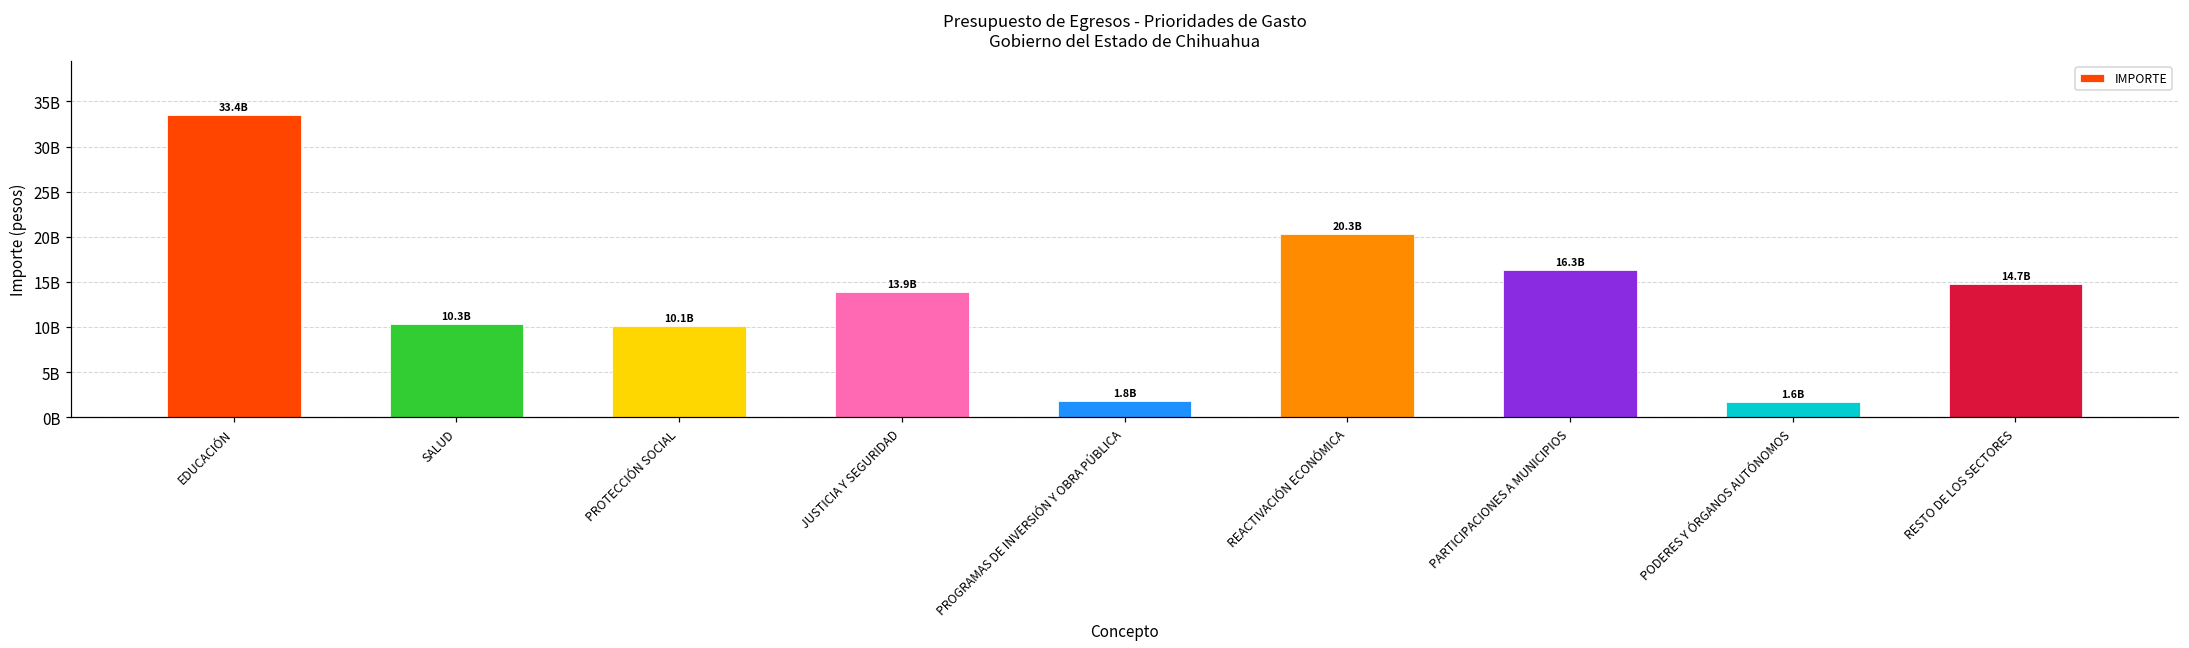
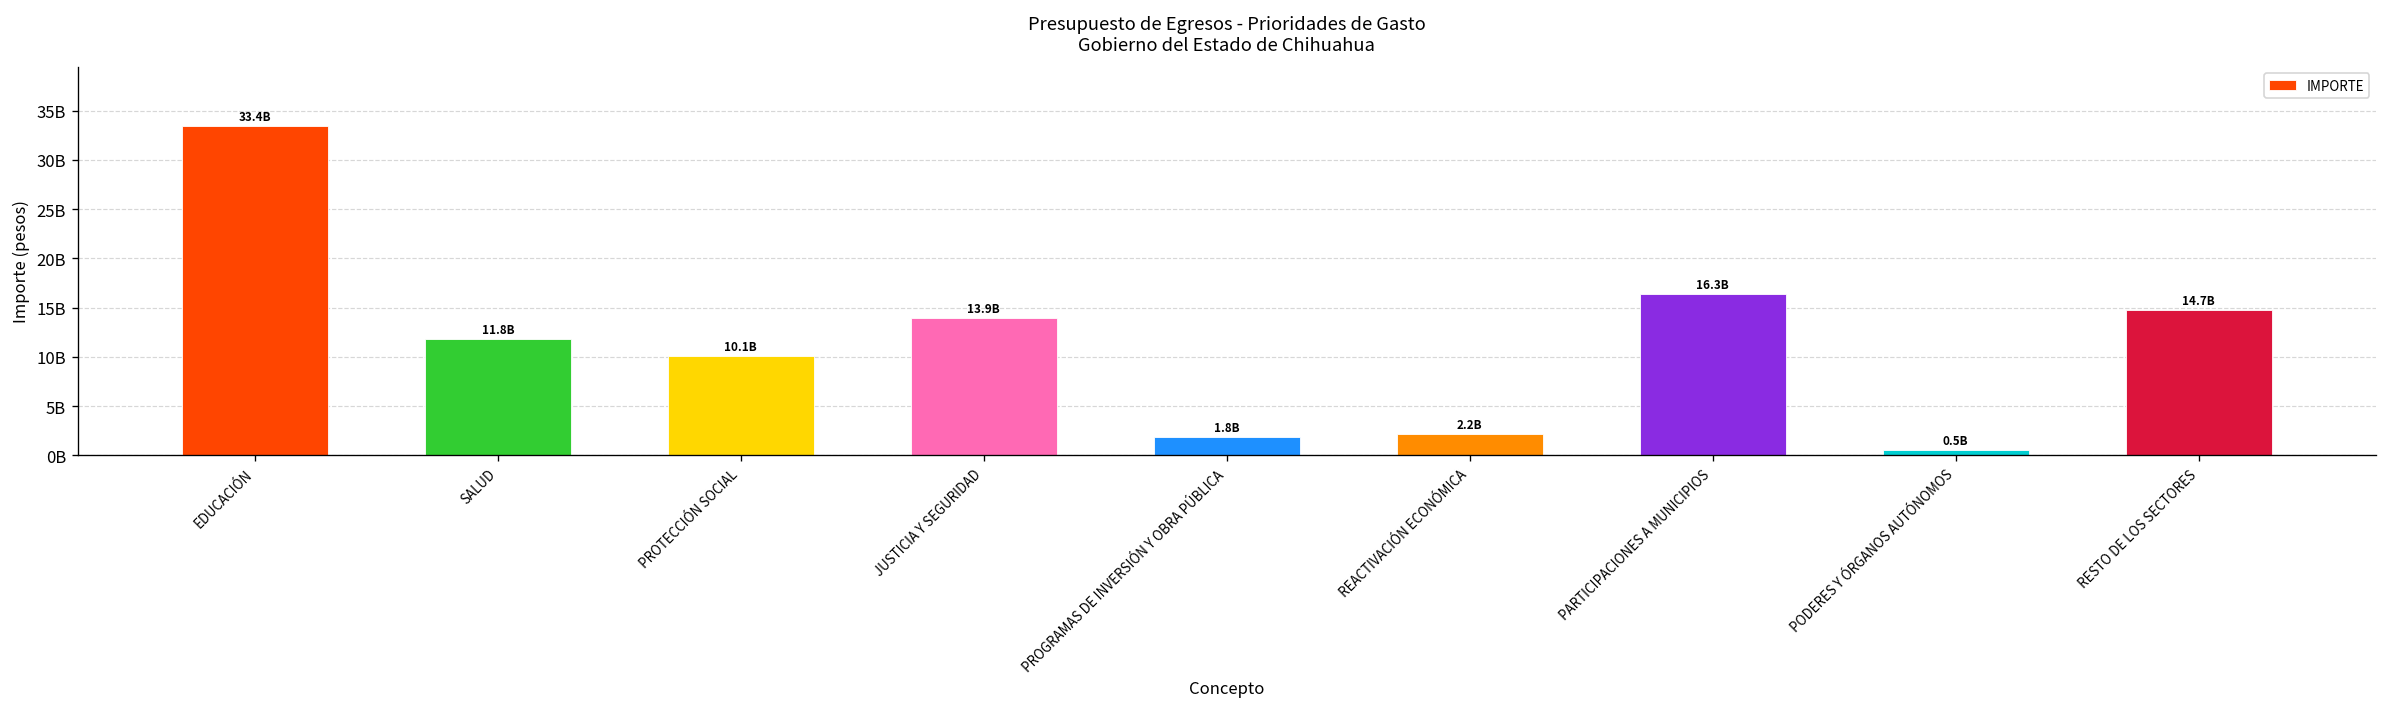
SALUD: 10.3B -> 11.8B
REACTIVACIÓN ECONÓMICA: 20.3B -> 2.2B
PODERES Y ÓRGANOS AUTÓNOMOS: 1.6B -> 0.5B
